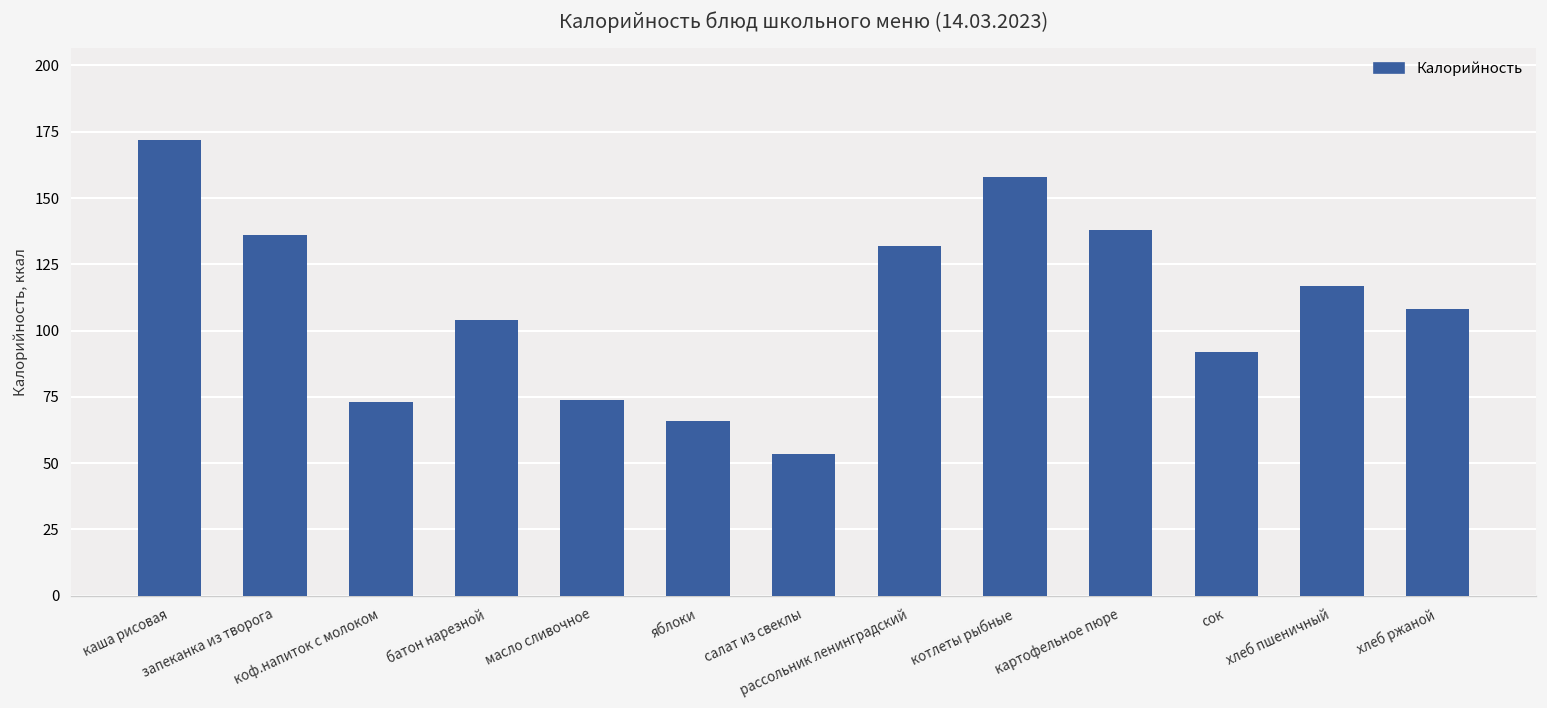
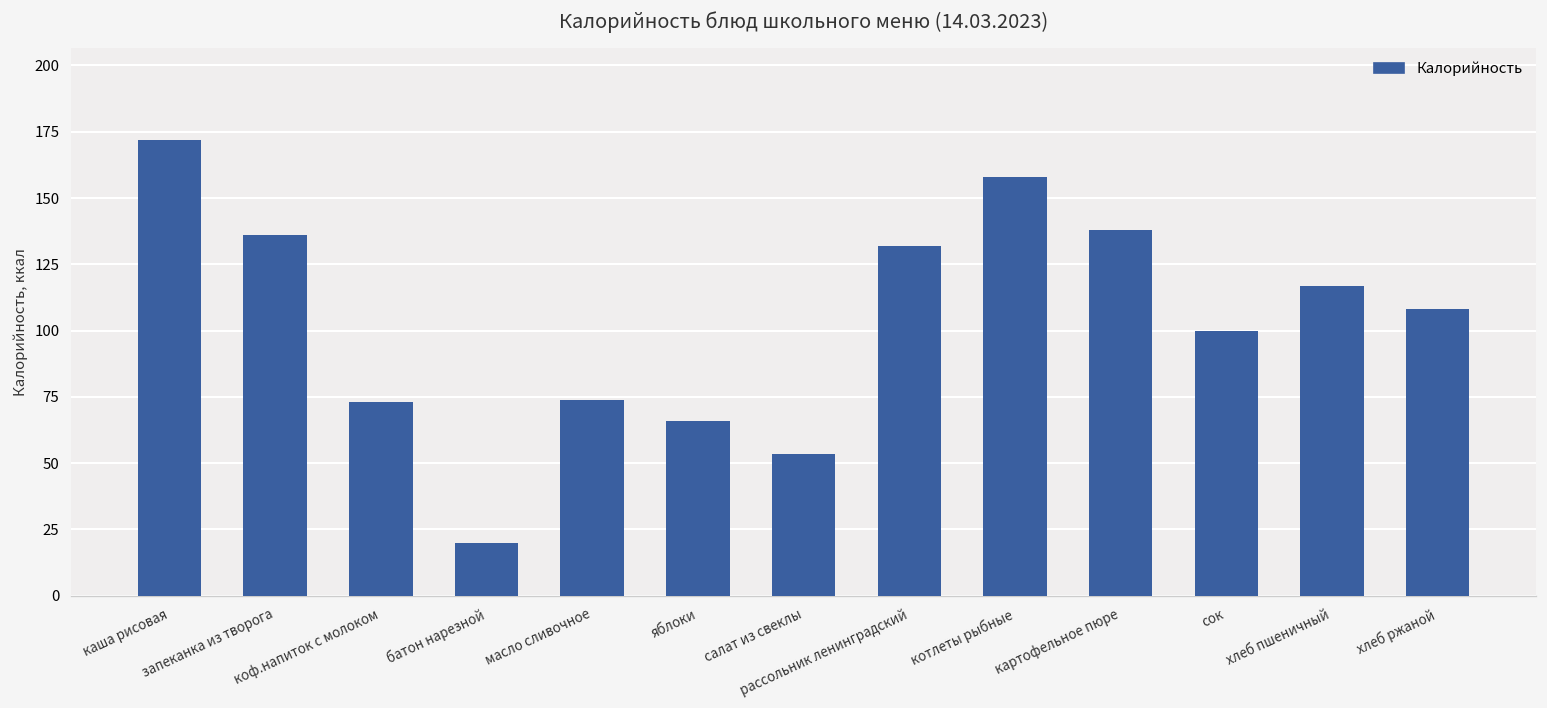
батон нарезной: 104 -> 20
сок: 92 -> 100
